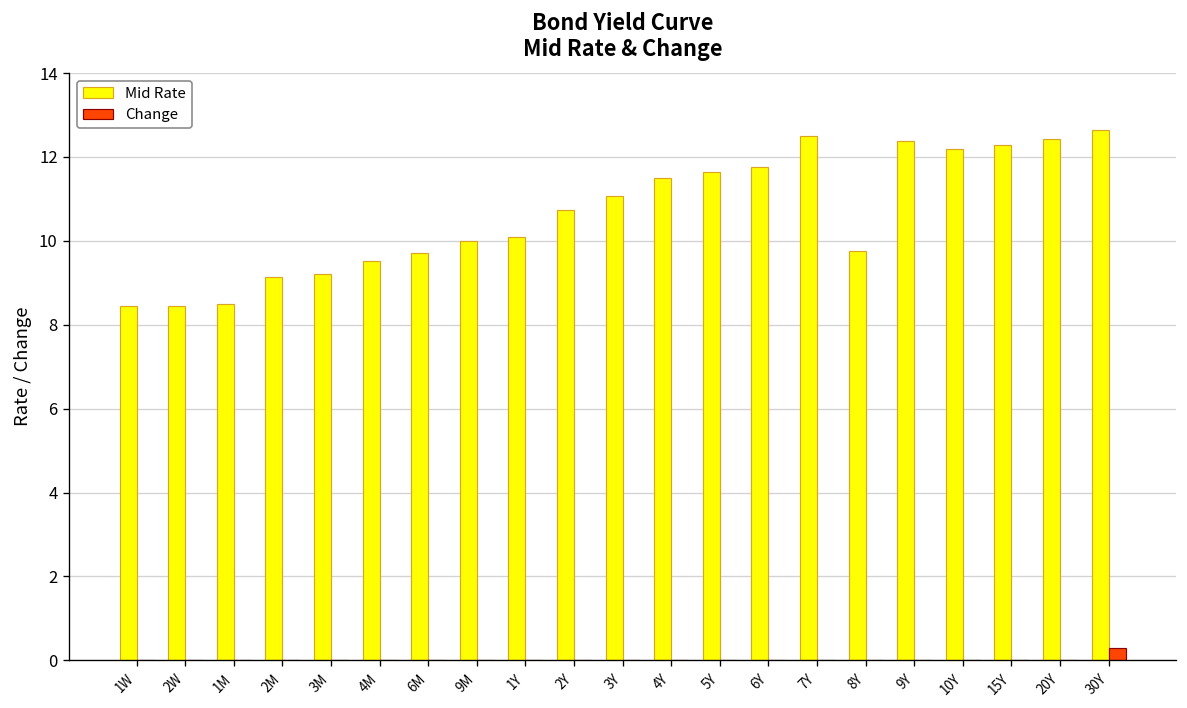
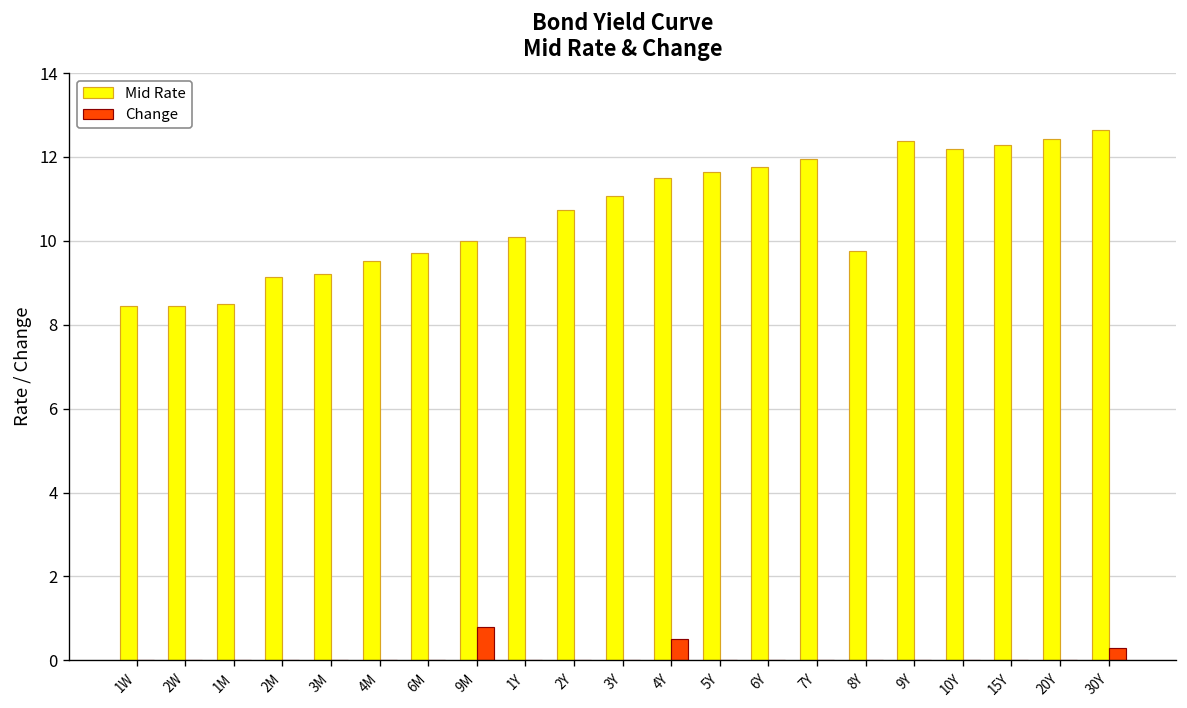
Change, 9M: 0.0 -> 0.8
Change, 4Y: 0.0 -> 0.5
Mid Rate, 7Y: 12.5 -> 11.9
